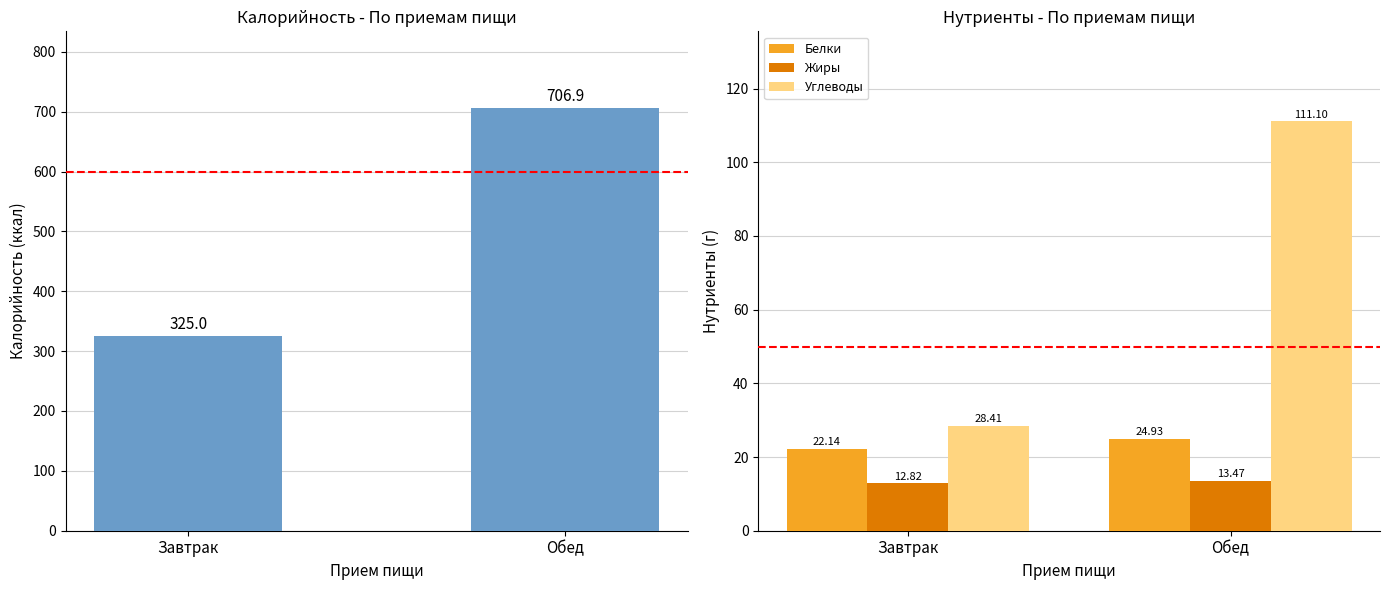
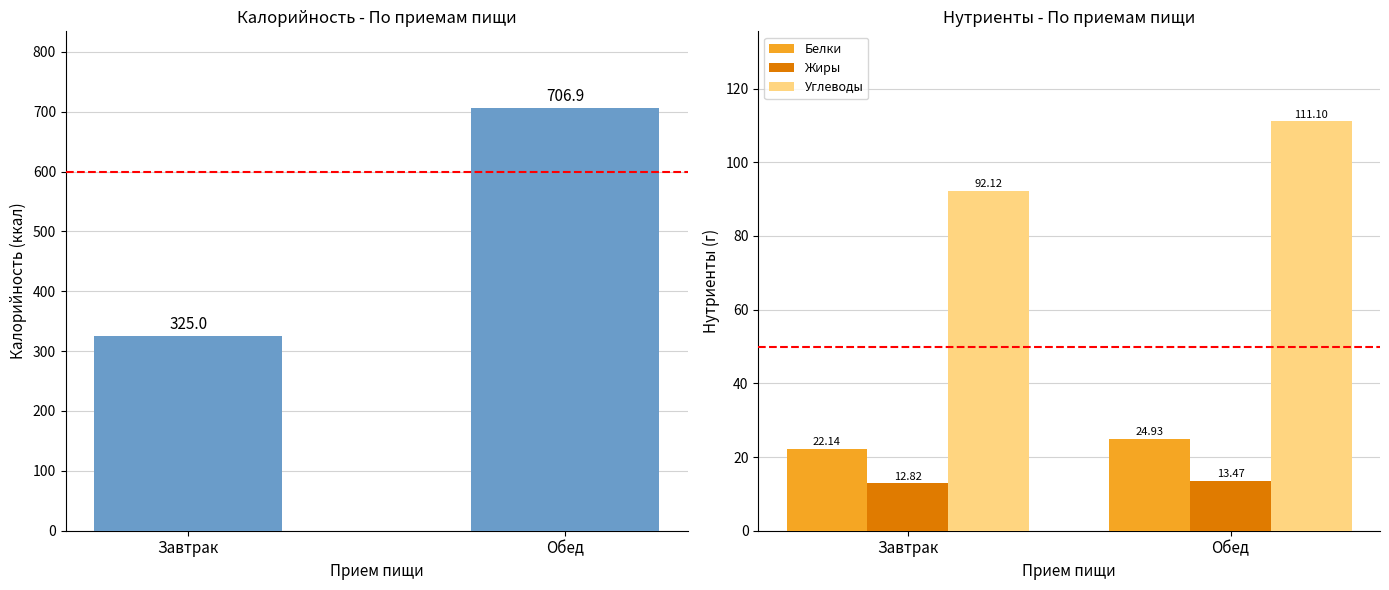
Нутриенты - По приемам пищи, Углеводы, Завтрак: 28.41 -> 92.12
